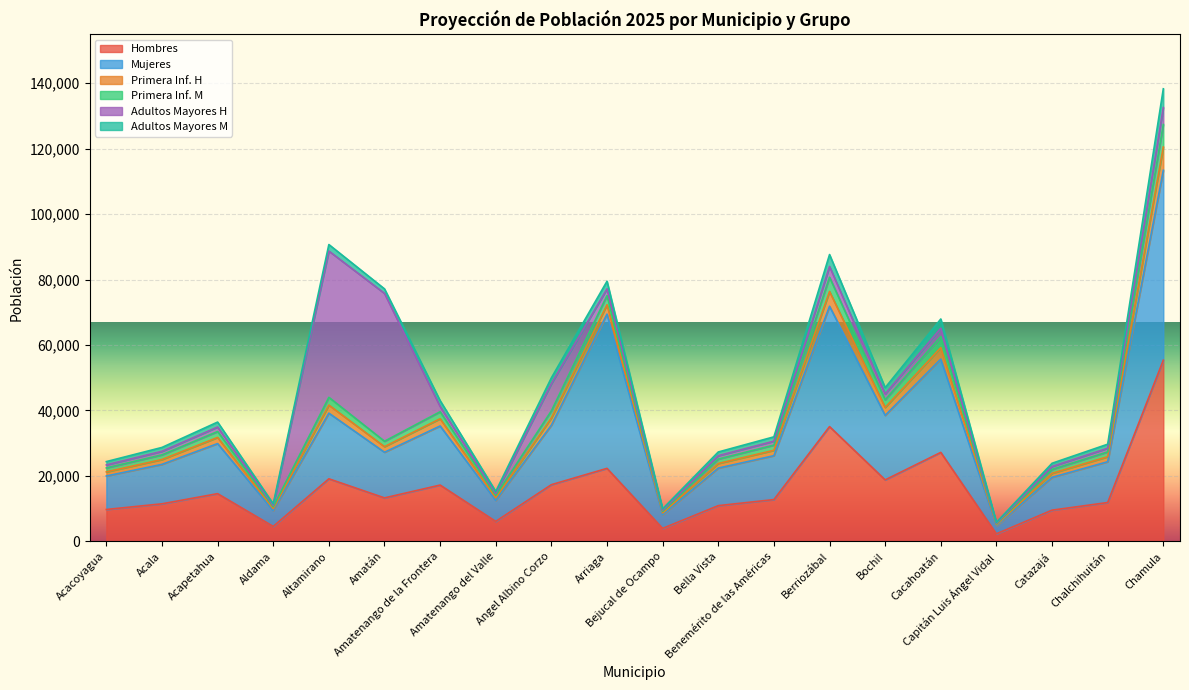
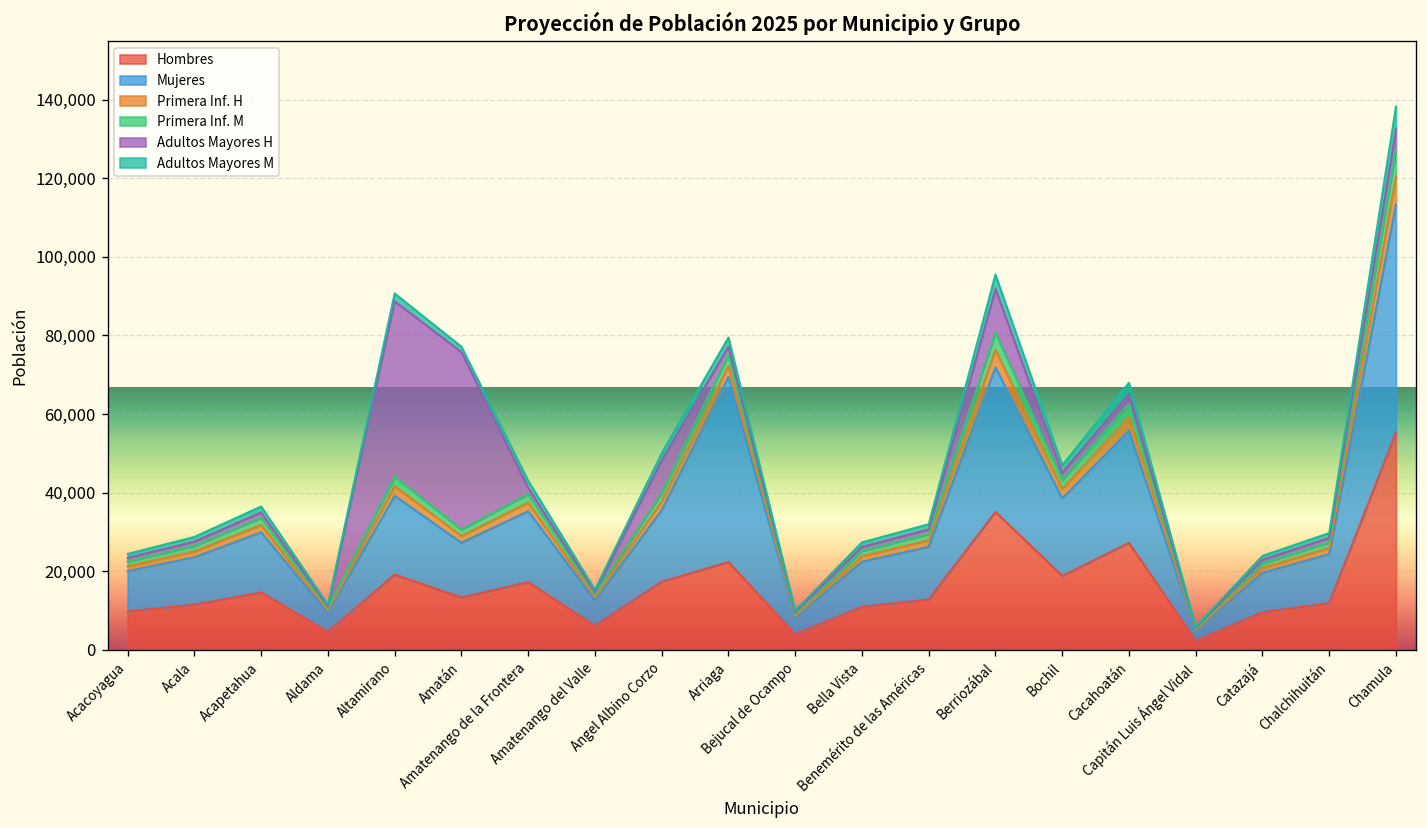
Adultos Mayores H, Berriozábal: 3,000 -> 11,000
